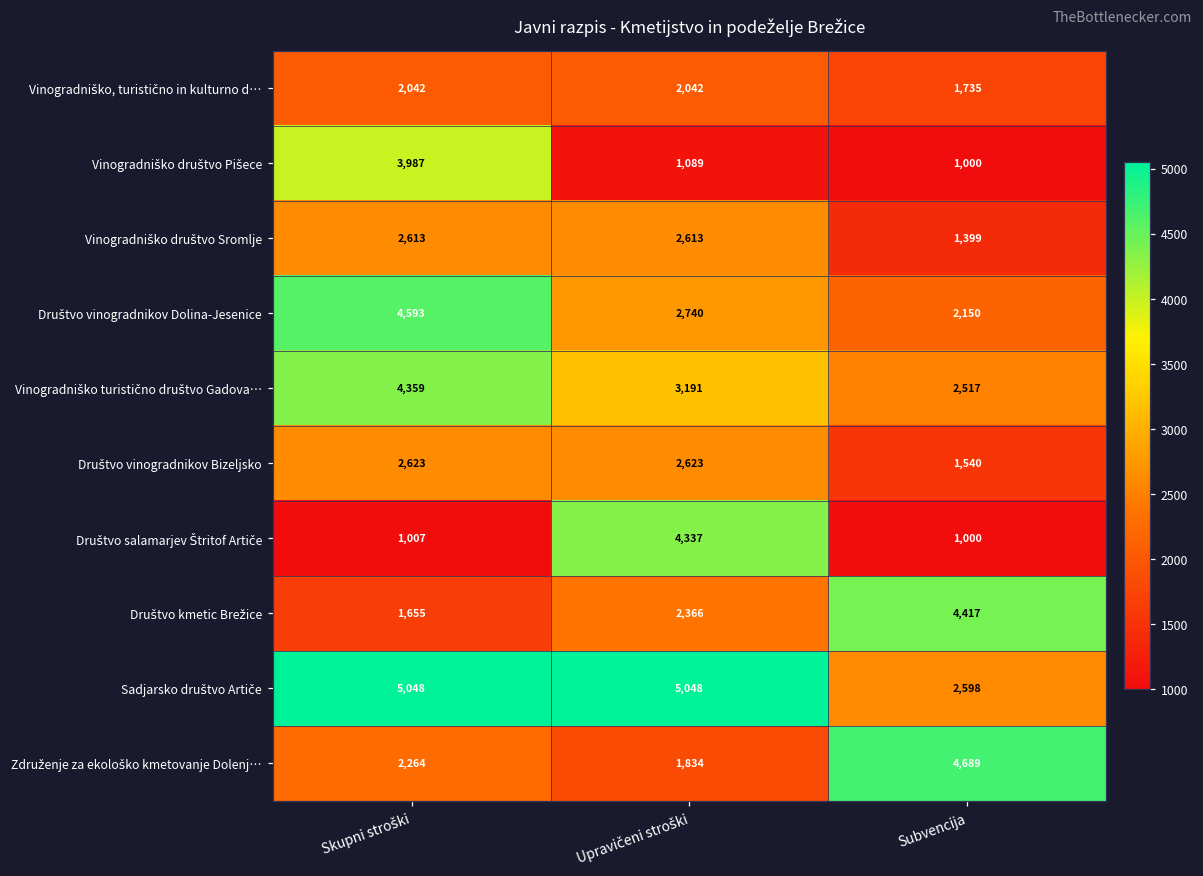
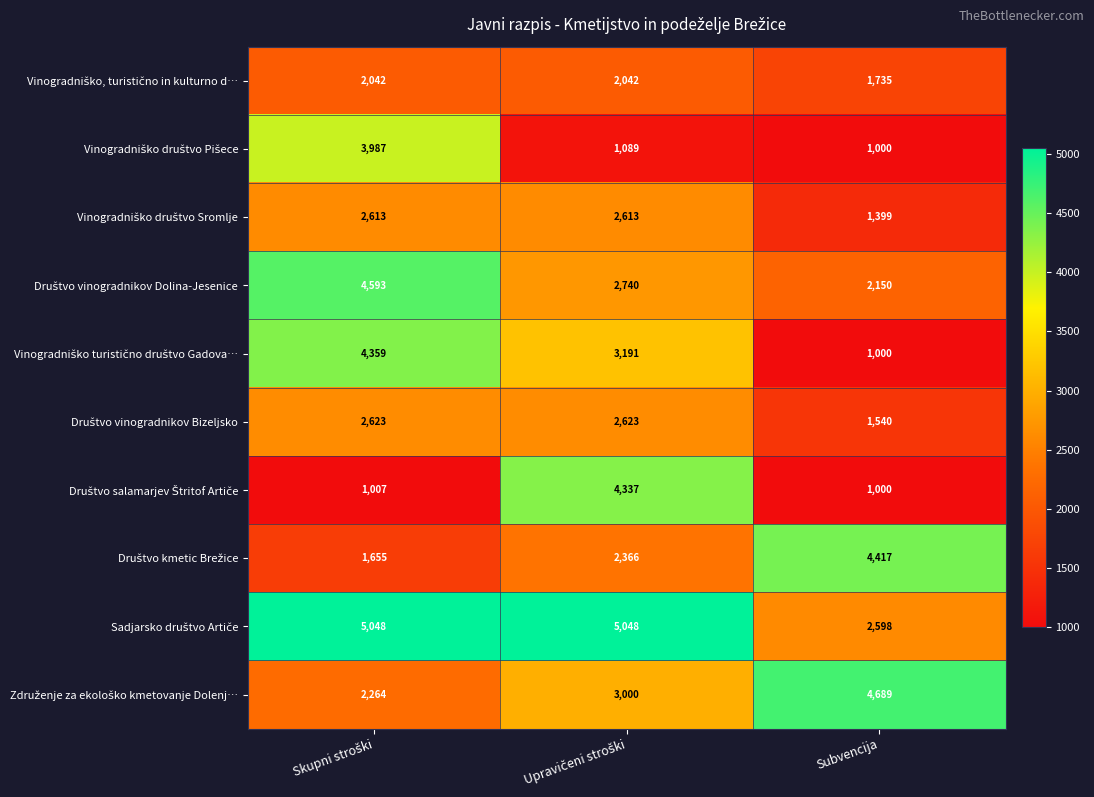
Vinogradniško turistično društvo Gadova…, Subvencija: 2,517 -> 1,000
Združenje za ekološko kmetovanje Dolenj…, Upravičeni stroški: 1,834 -> 3,000
